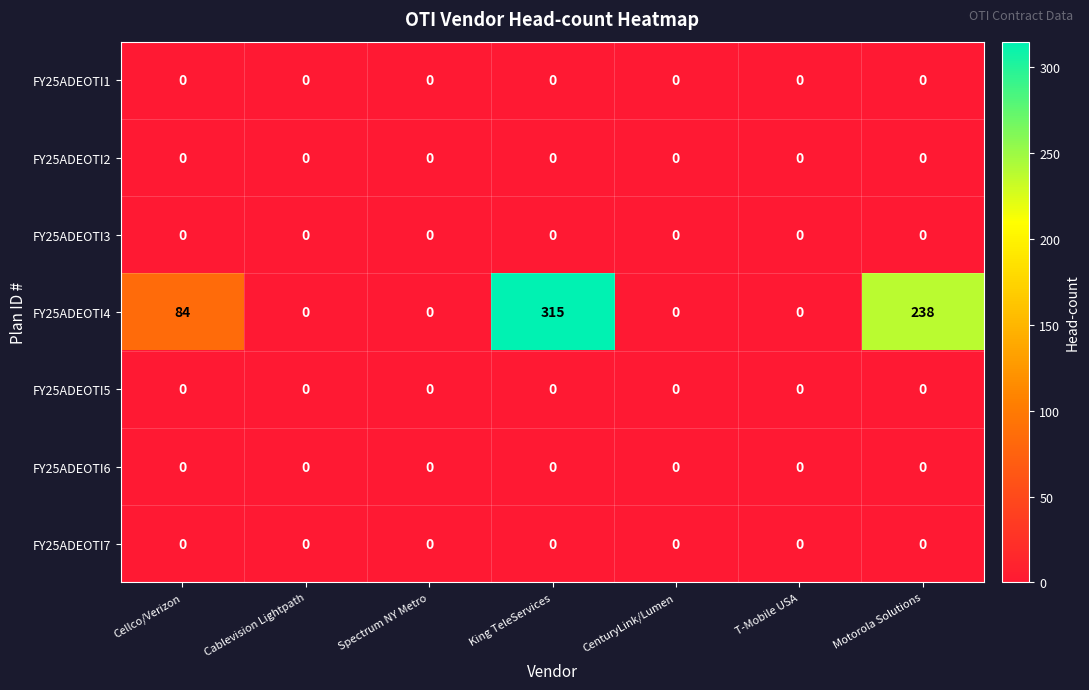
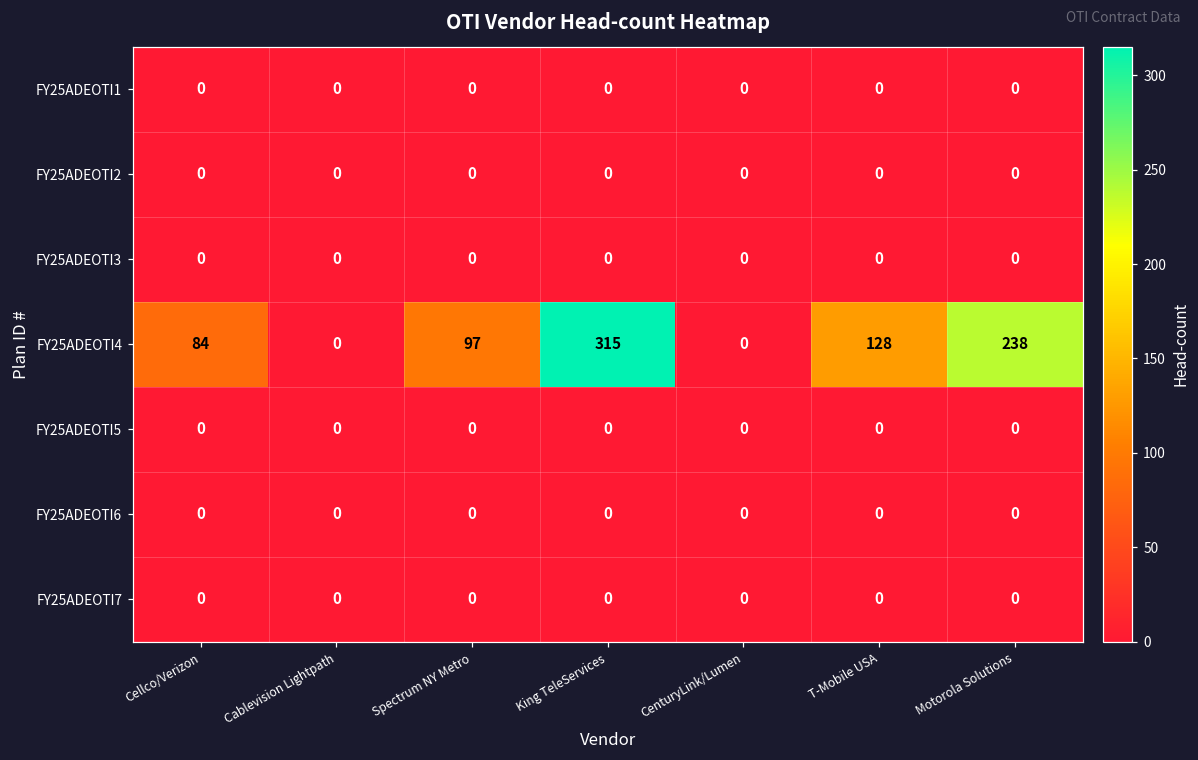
FY25ADEOTI4, Spectrum NY Metro: 0 -> 97
FY25ADEOTI4, T-Mobile USA: 0 -> 128
